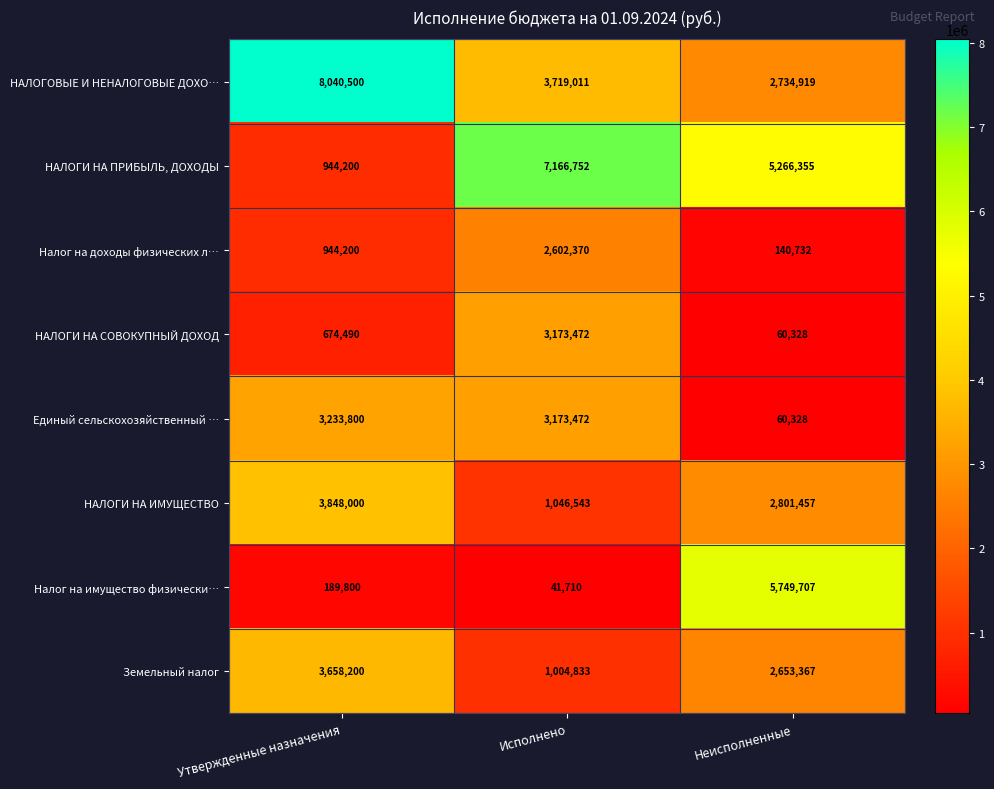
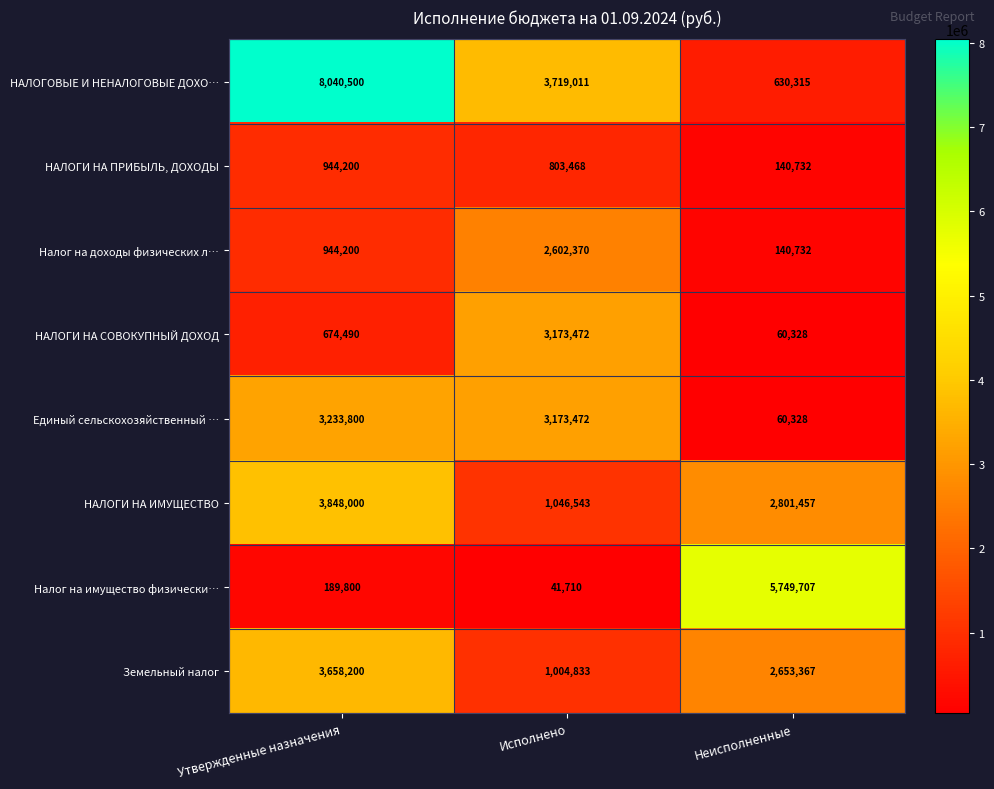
НАЛОГОВЫЕ И НЕНАЛОГОВЫЕ ДОХО…, Неисполненные: 2,734,919 -> 630,315
НАЛОГИ НА ПРИБЫЛЬ, ДОХОДЫ, Исполнено: 7,166,752 -> 803,468
НАЛОГИ НА ПРИБЫЛЬ, ДОХОДЫ, Неисполненные: 5,266,355 -> 140,732
